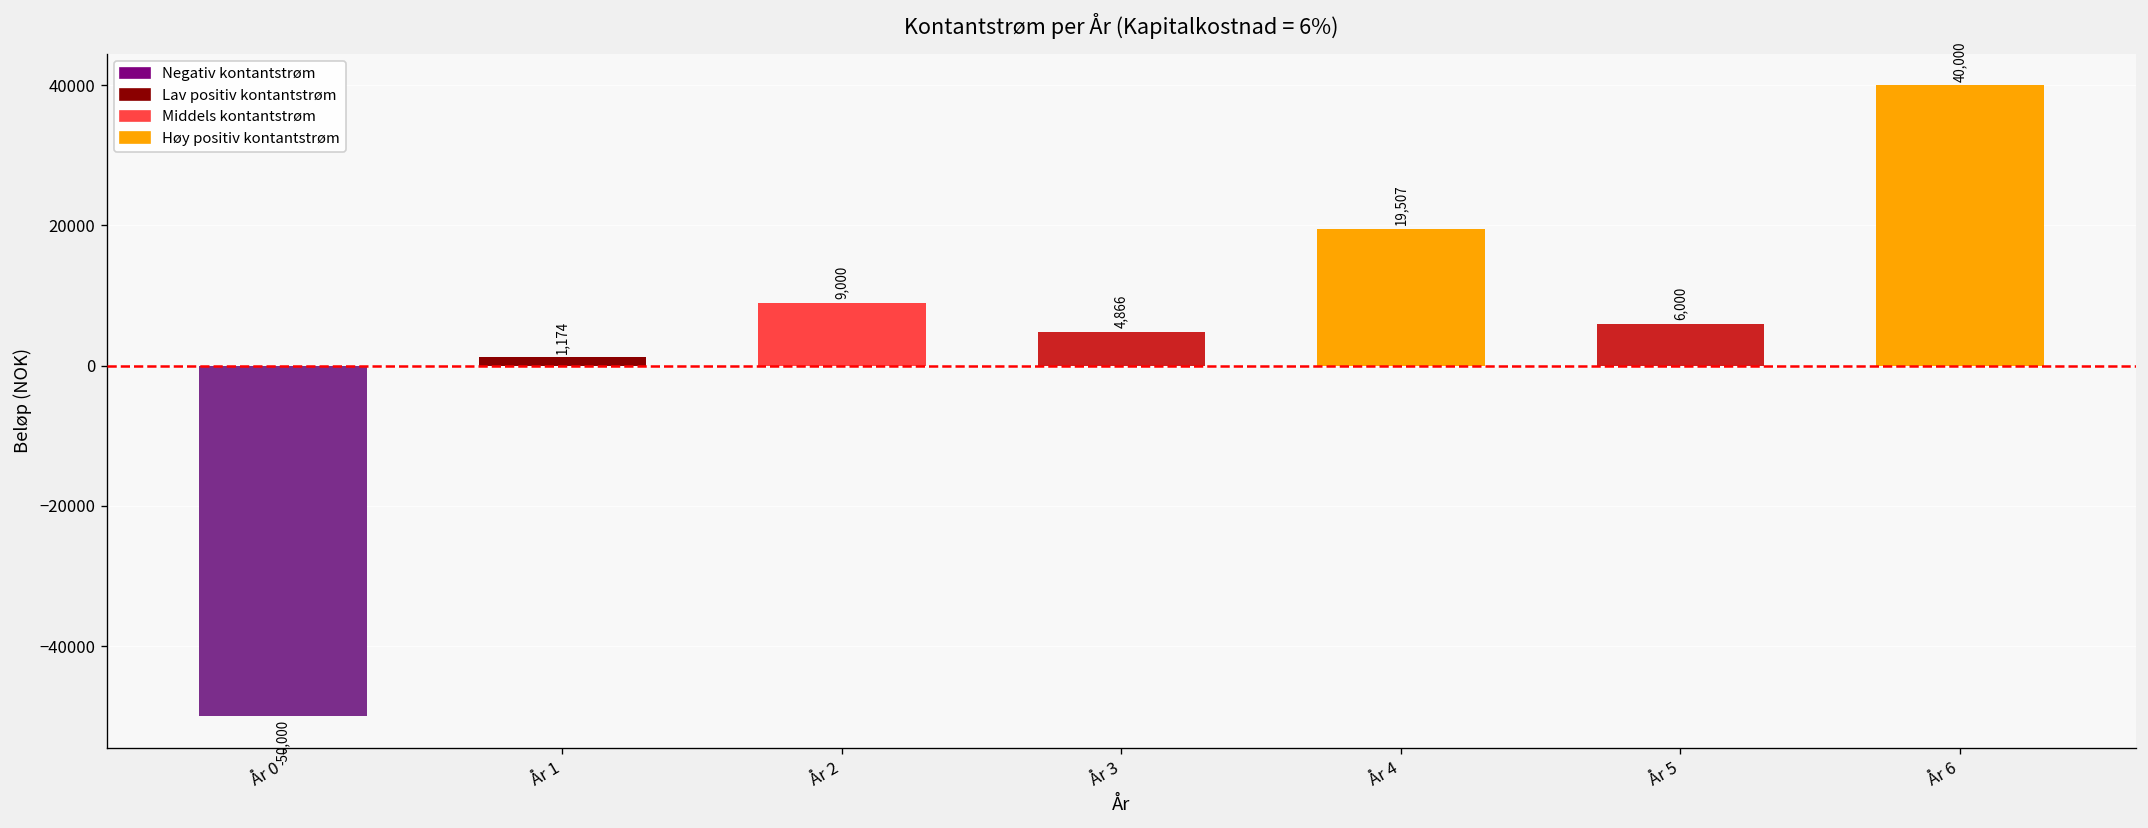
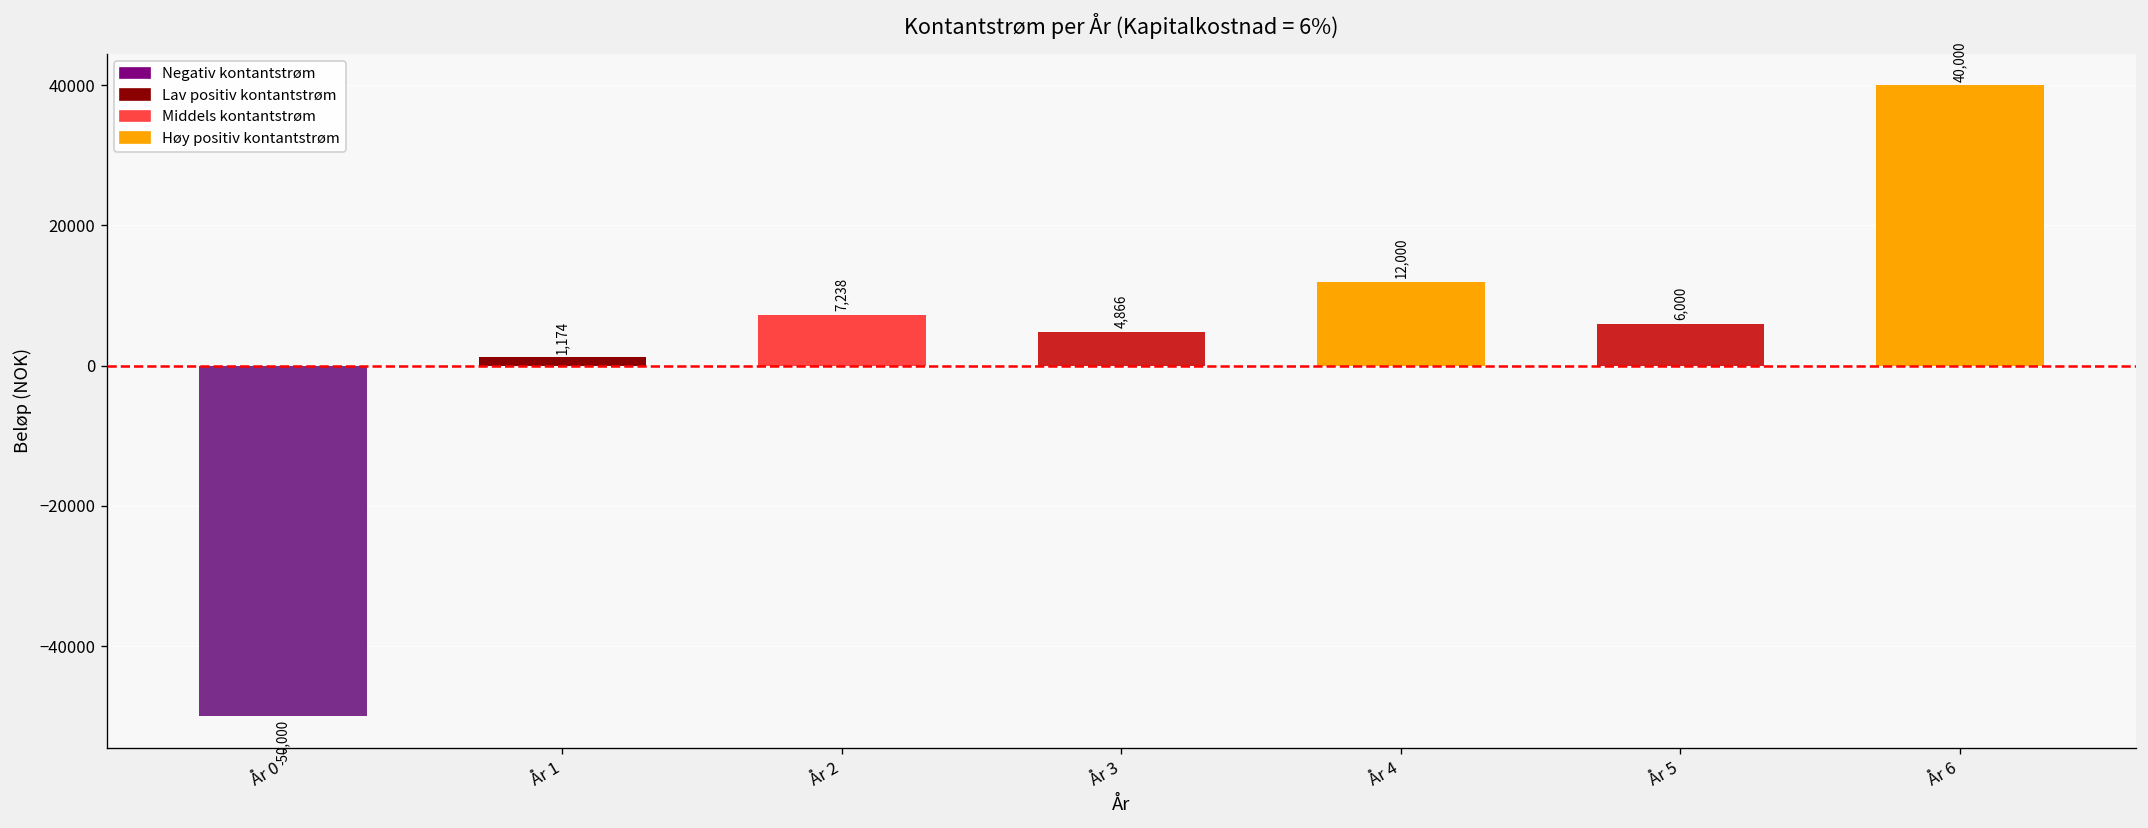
År 2: 9,000 -> 7,238
År 4: 19,507 -> 12,000
